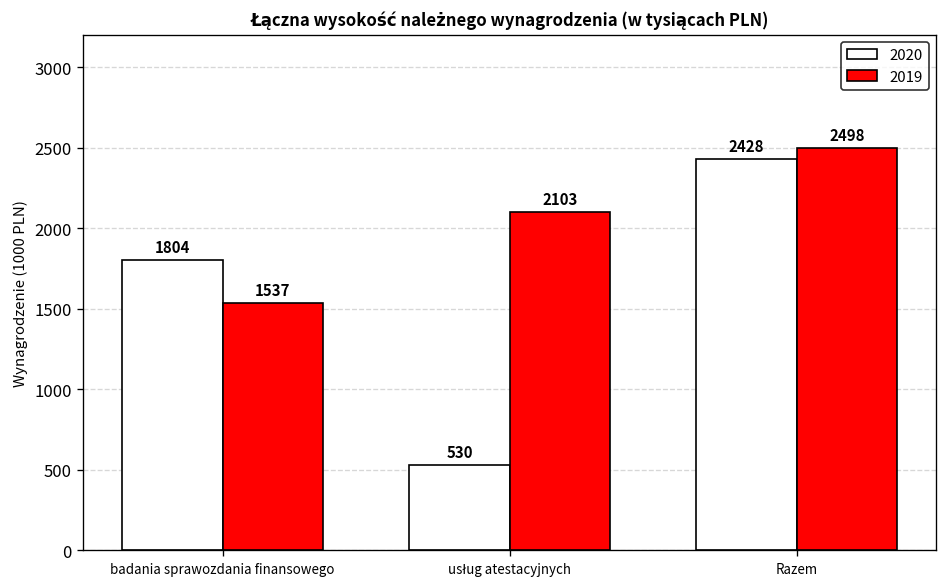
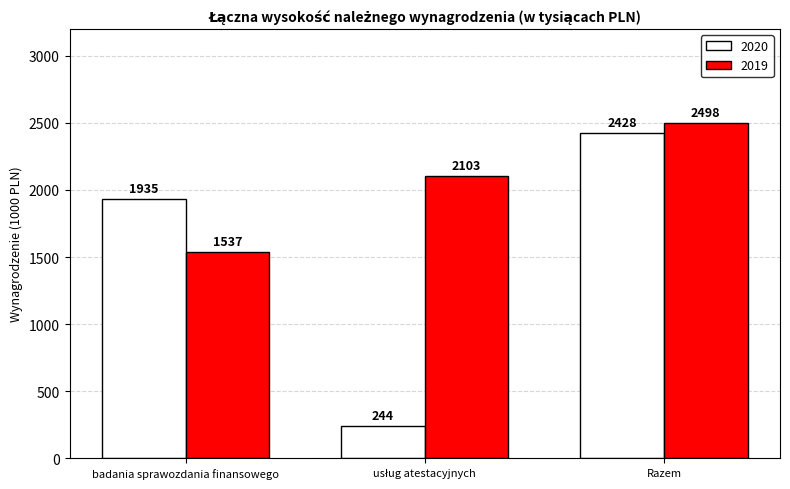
2020, badania sprawozdania finansowego: 1804 -> 1935
2020, usług atestacyjnych: 530 -> 244
